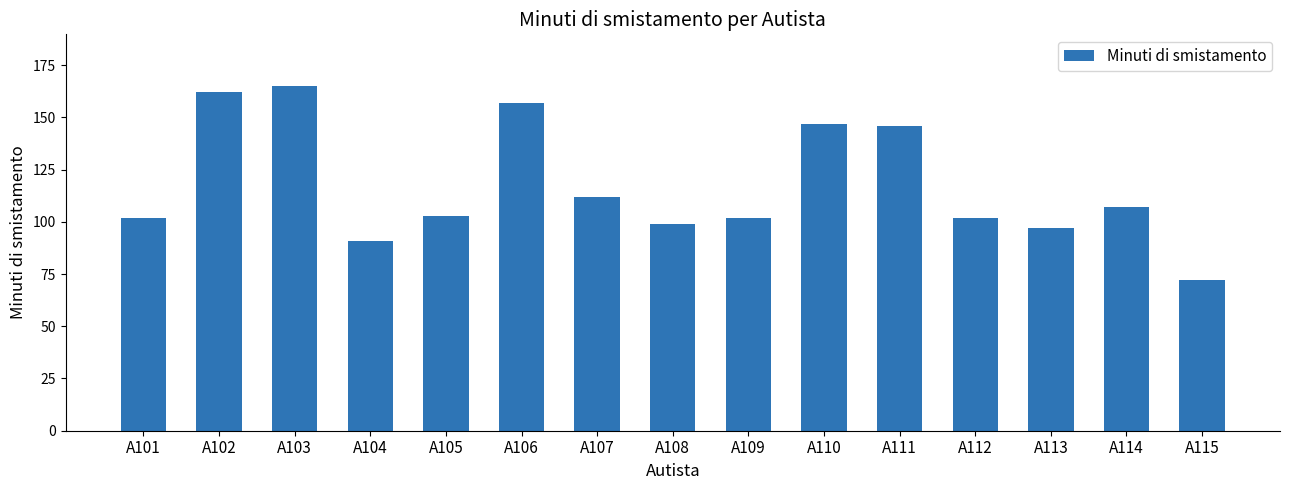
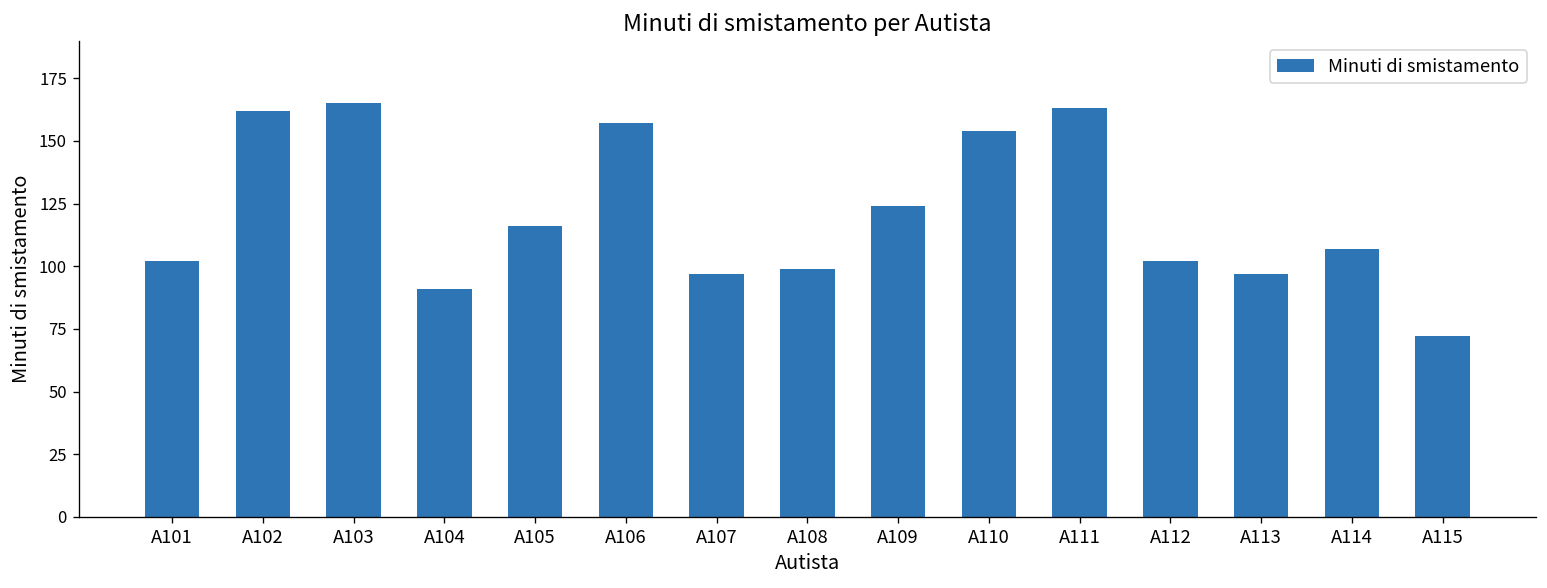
A105: 103 -> 116
A107: 112 -> 97
A109: 102 -> 124
A110: 147 -> 154
A111: 146 -> 163
